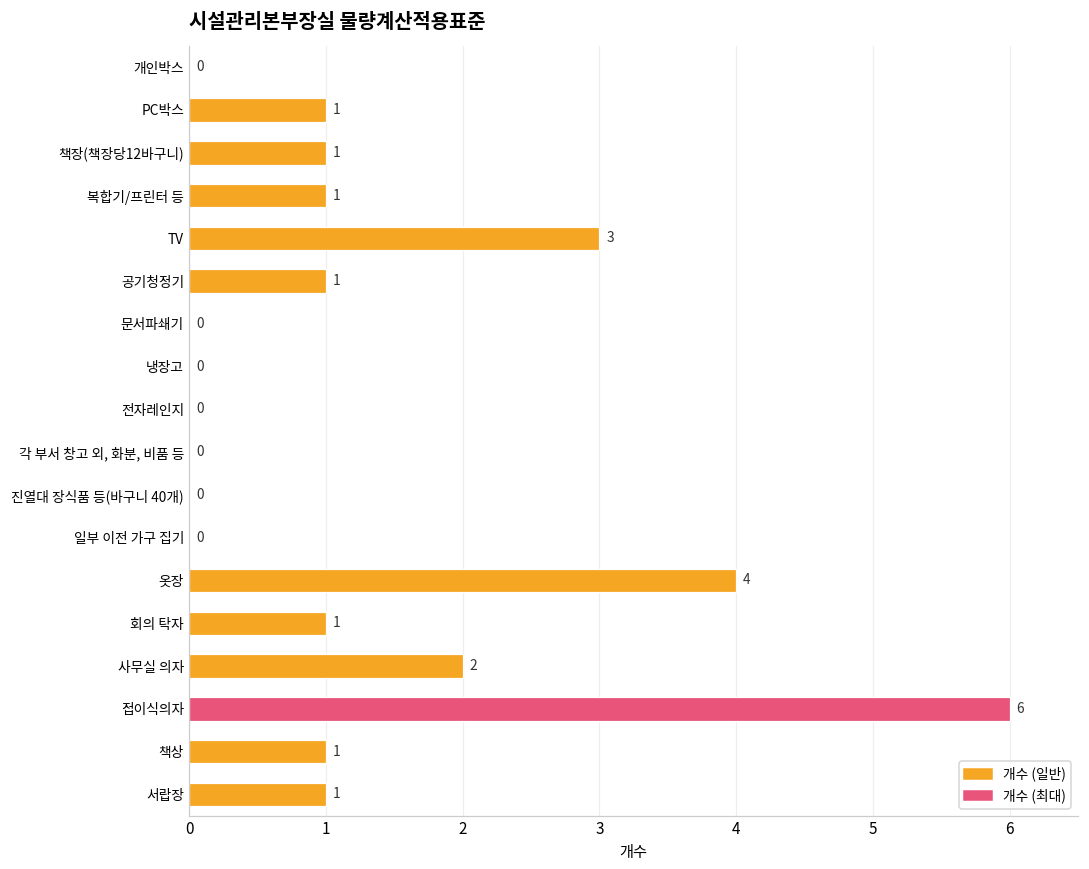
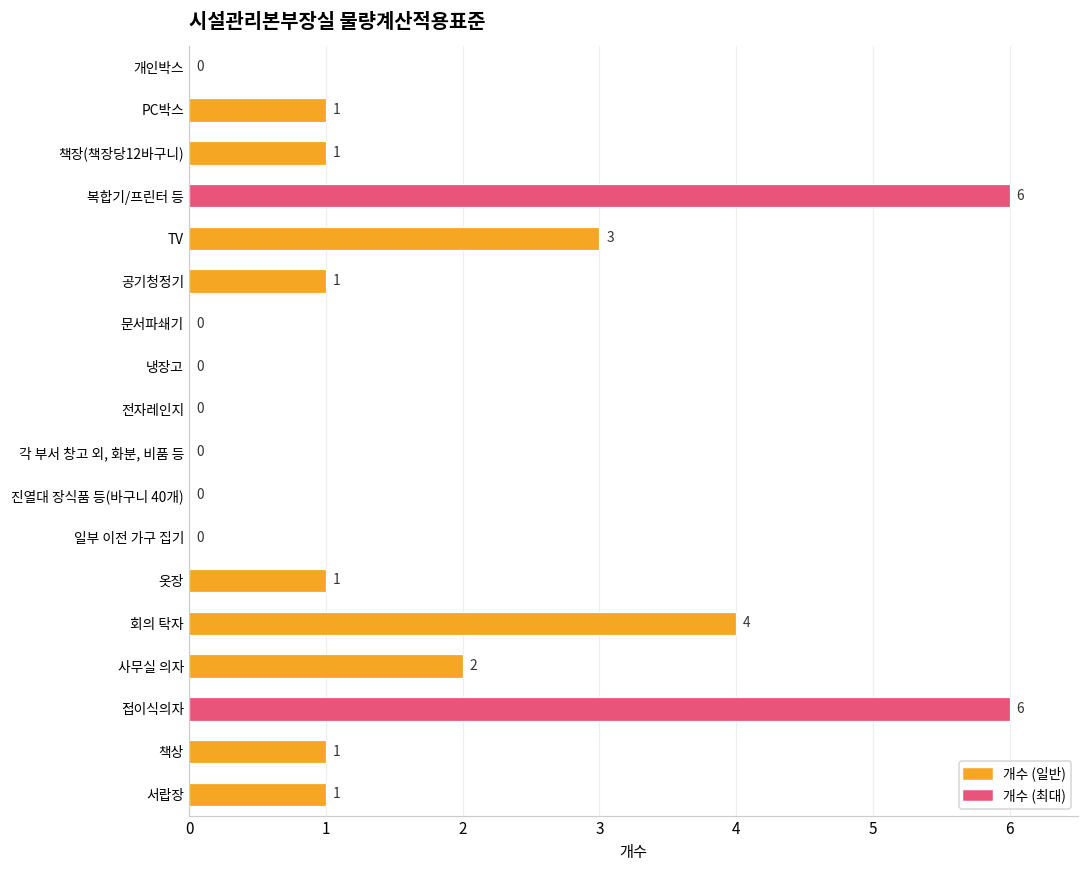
복합기/프린터 등: 1 -> 6
옷장: 4 -> 1
회의 탁자: 1 -> 4
